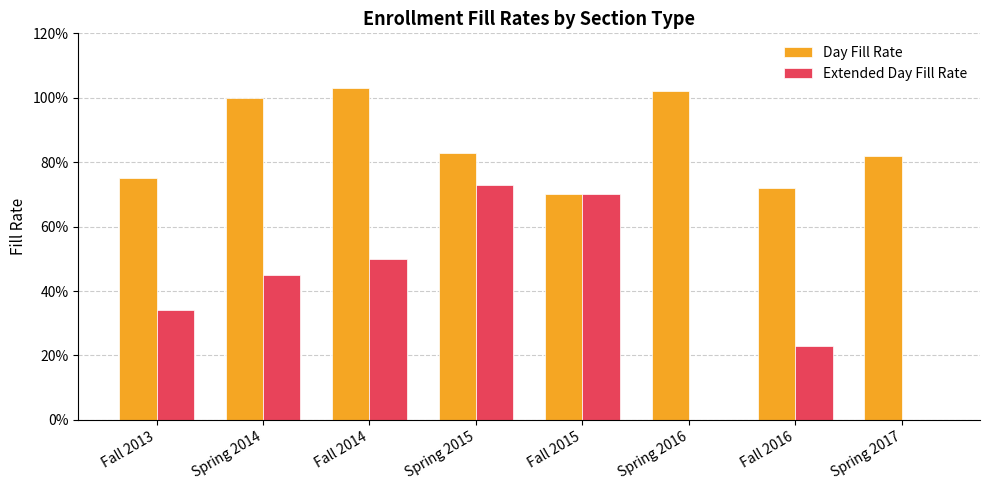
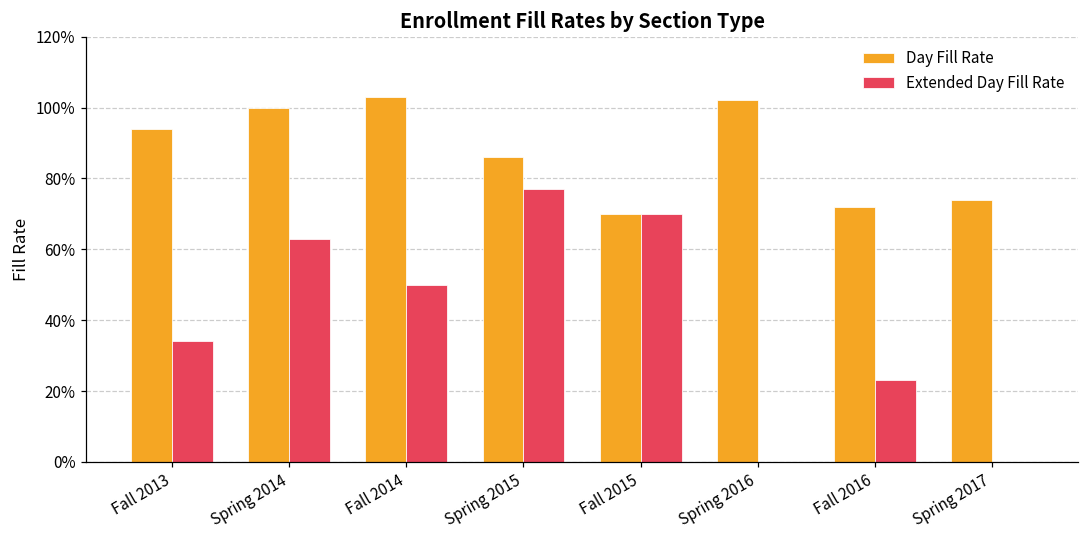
Day Fill Rate, Fall 2013: 75% -> 94%
Extended Day Fill Rate, Spring 2014: 45% -> 63%
Day Fill Rate, Spring 2015: 83% -> 86%
Extended Day Fill Rate, Spring 2015: 73% -> 77%
Day Fill Rate, Spring 2017: 82% -> 74%
